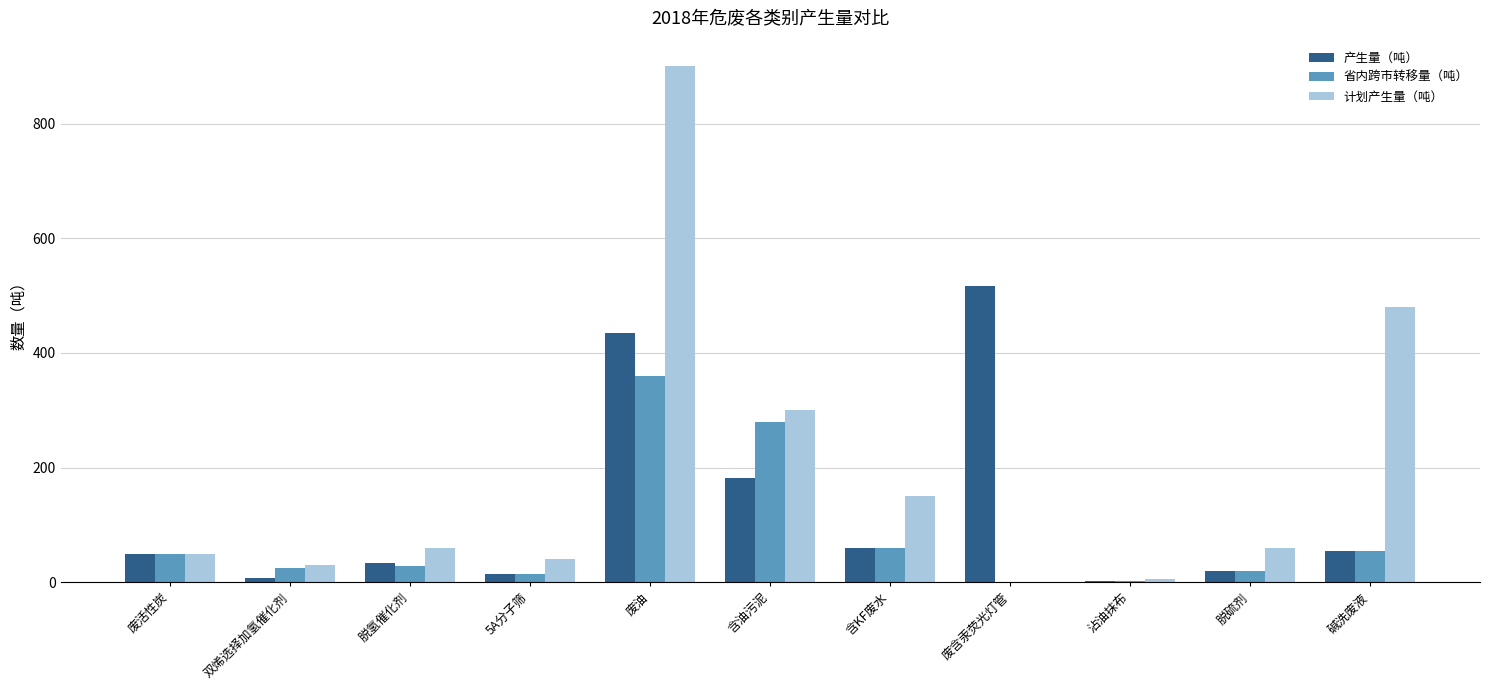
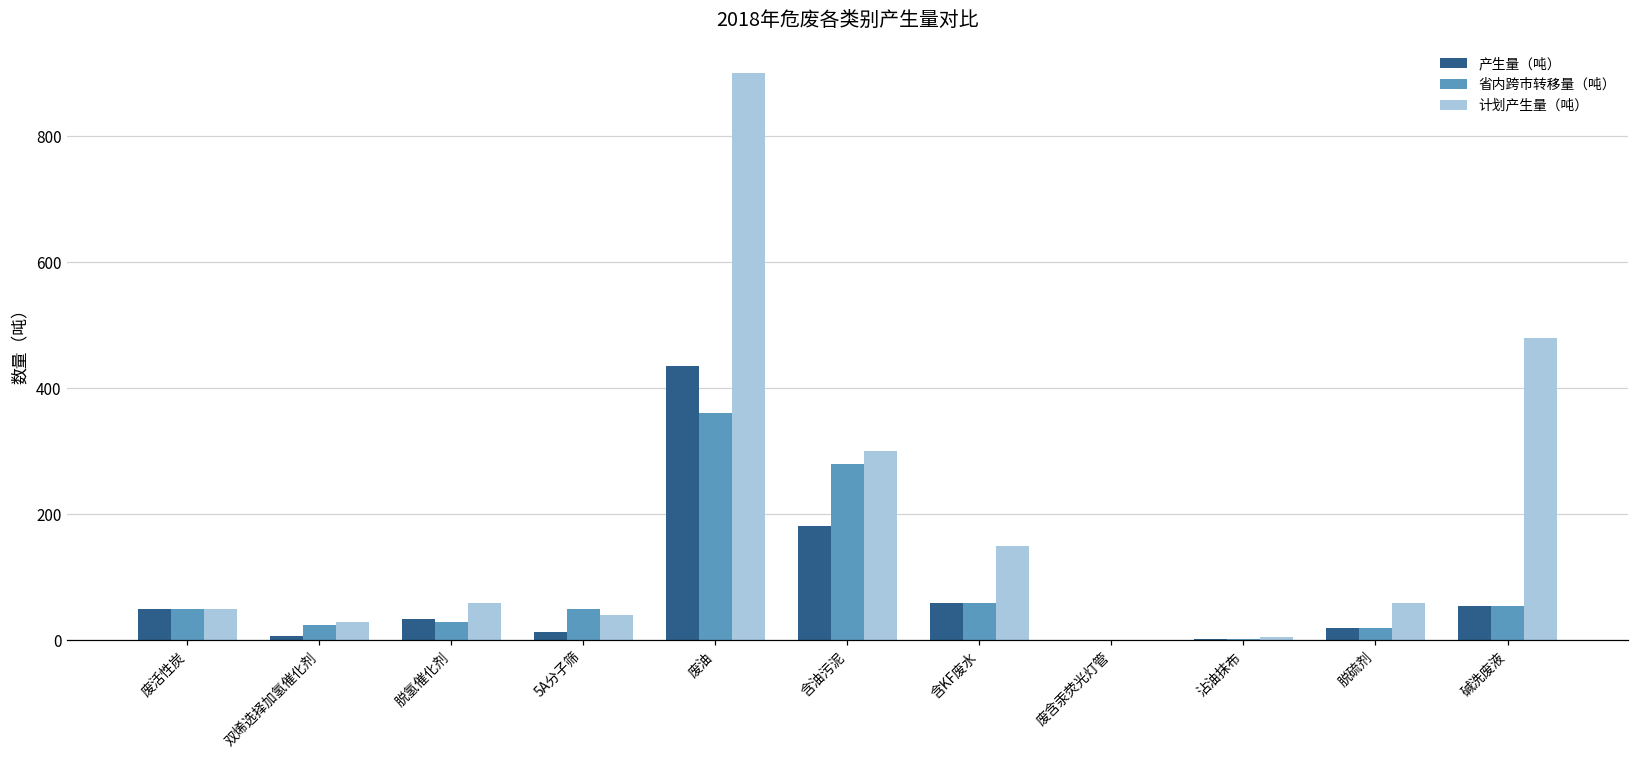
省内跨市转移量（吨）, 5A分子筛: 10 -> 50
产生量（吨）, 废含汞荧光灯管: 520 -> 0
